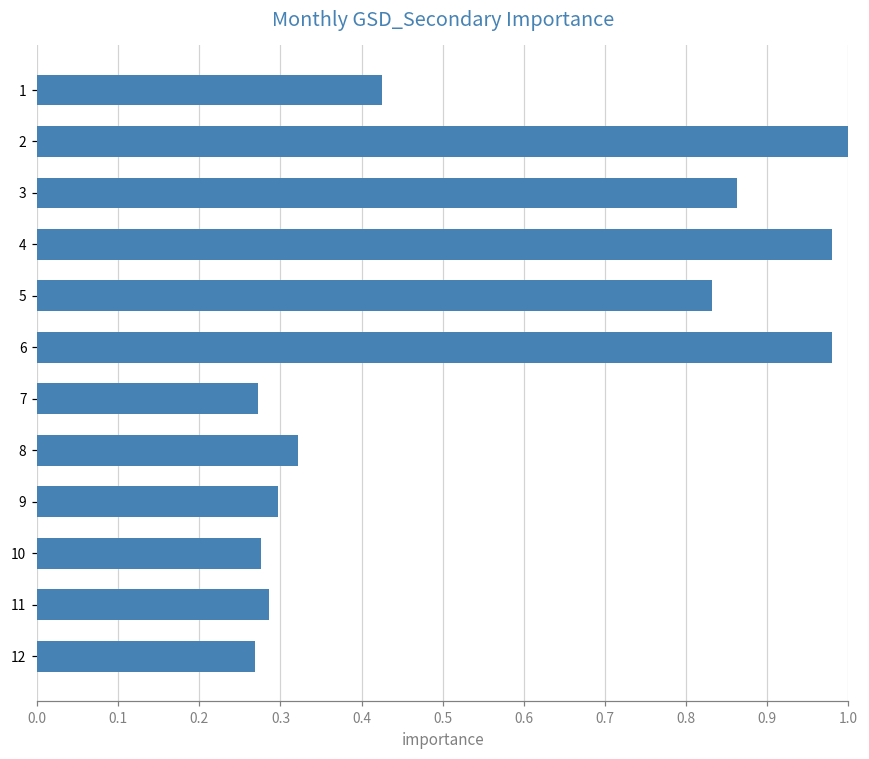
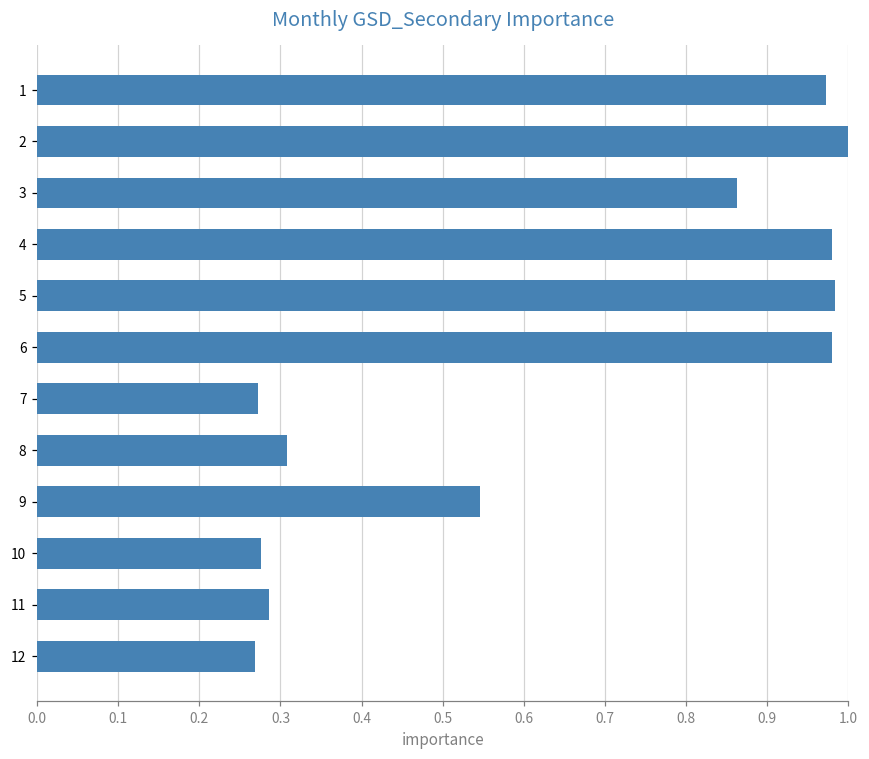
1: 0.42 -> 0.97
5: 0.83 -> 0.98
8: 0.32 -> 0.31
9: 0.30 -> 0.55
